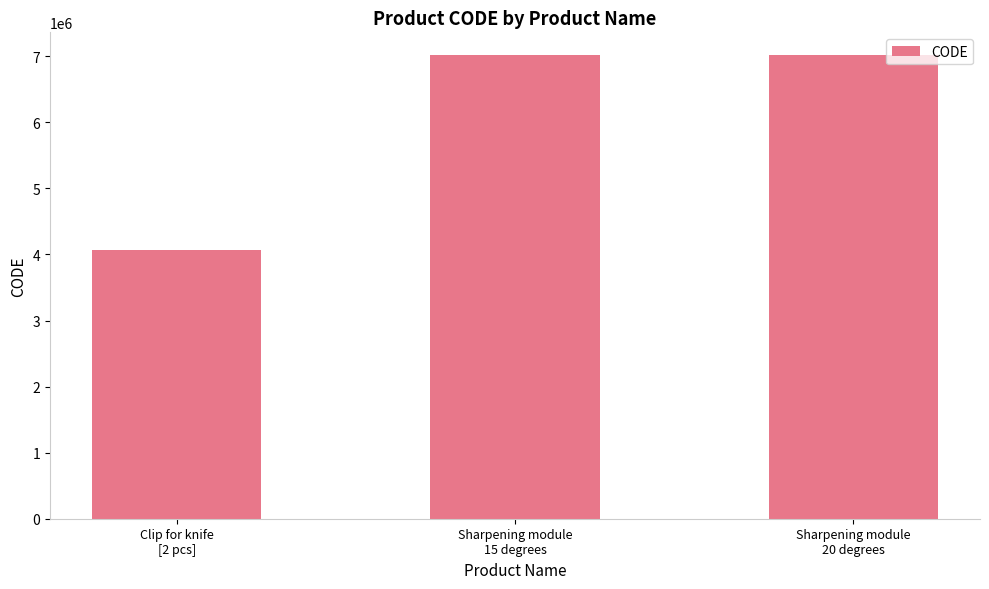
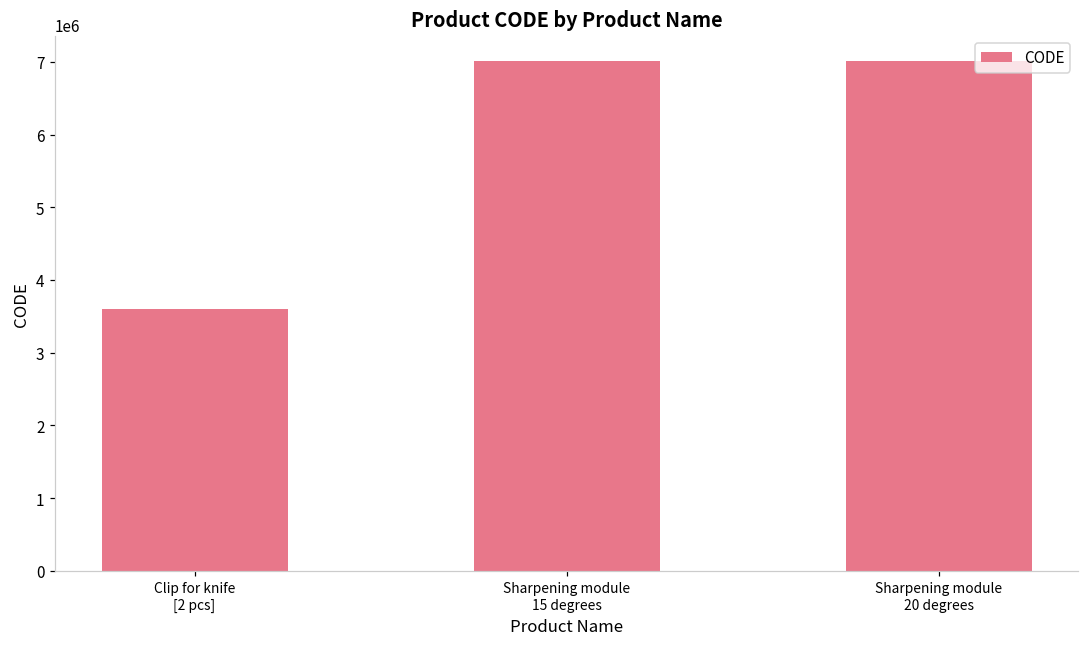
Clip for knife [2 pcs]: 4100000 -> 3600000
